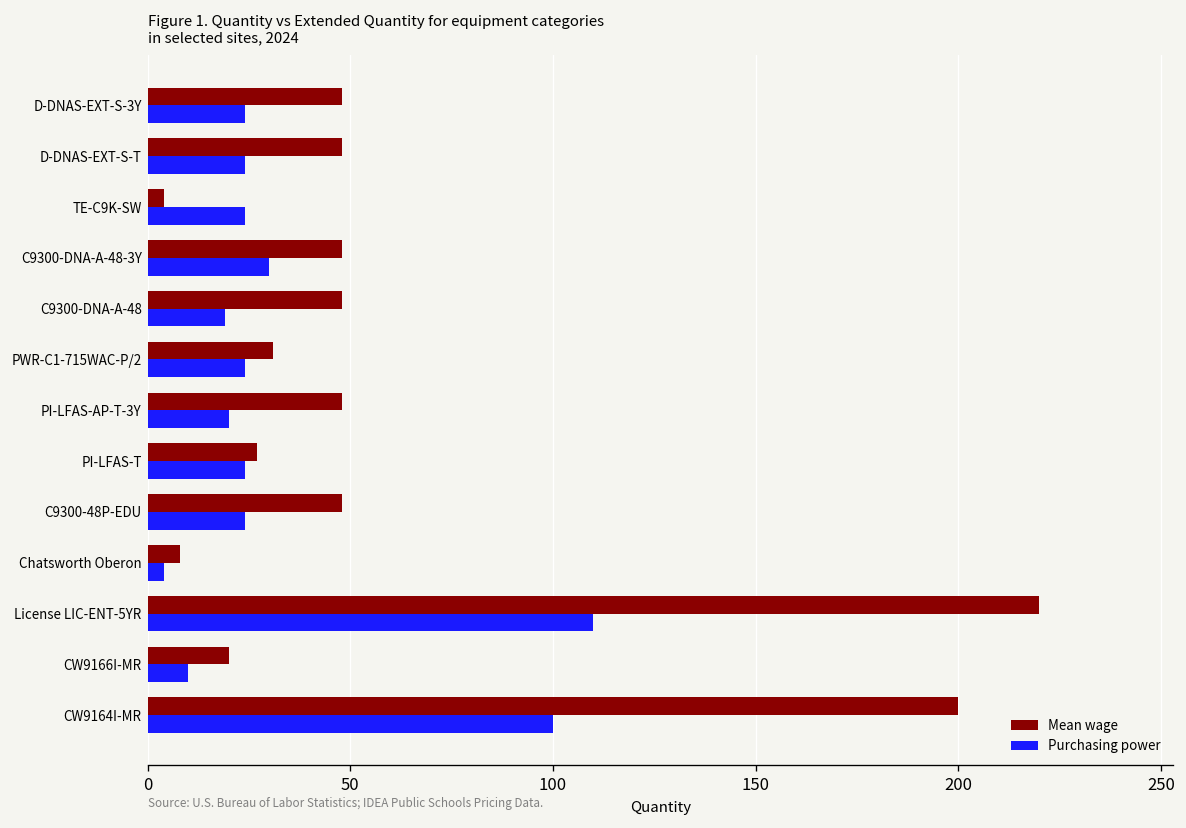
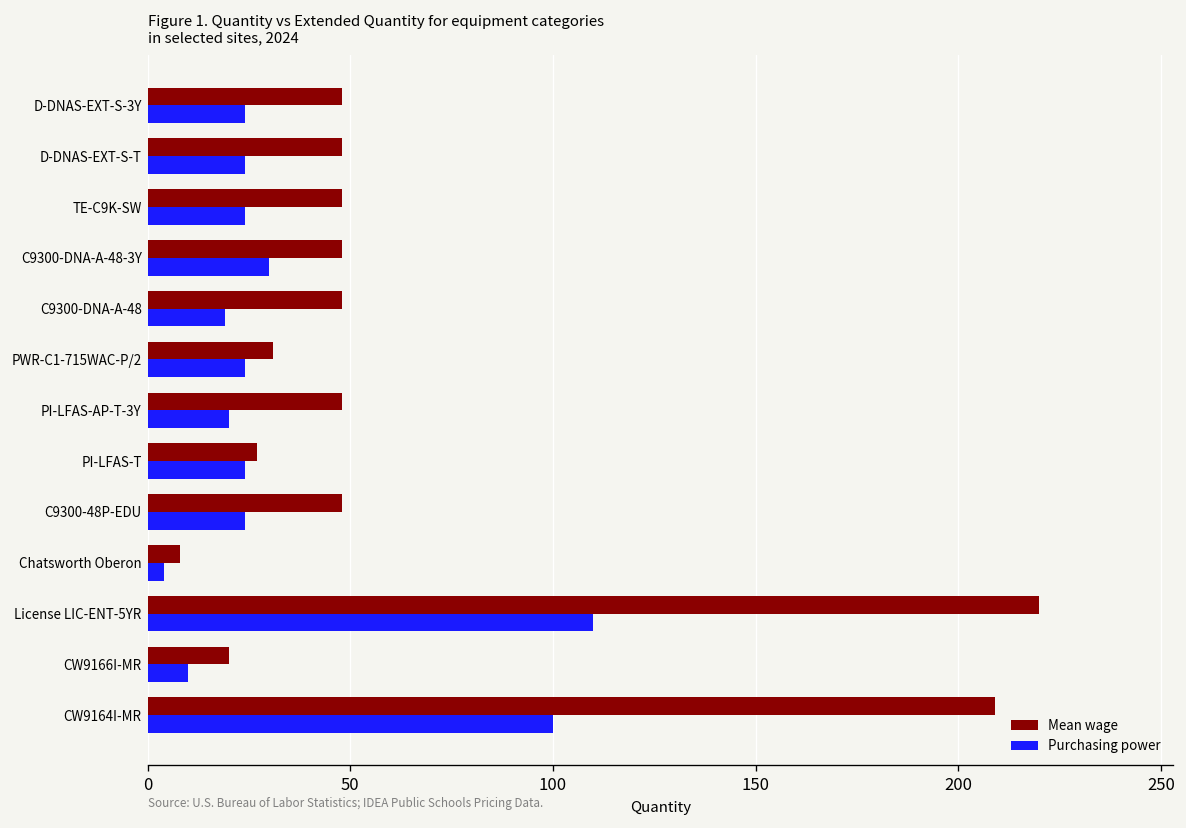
Mean wage, TE-C9K-SW: 4 -> 48
Mean wage, CW9164I-MR: 200 -> 209
